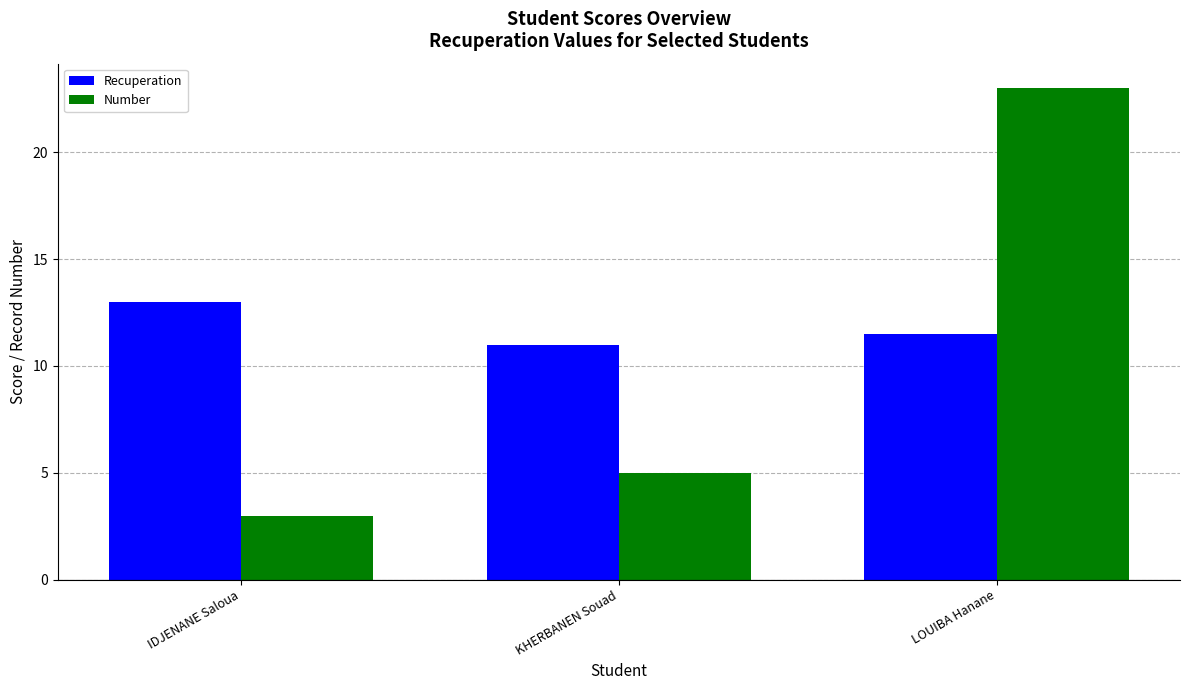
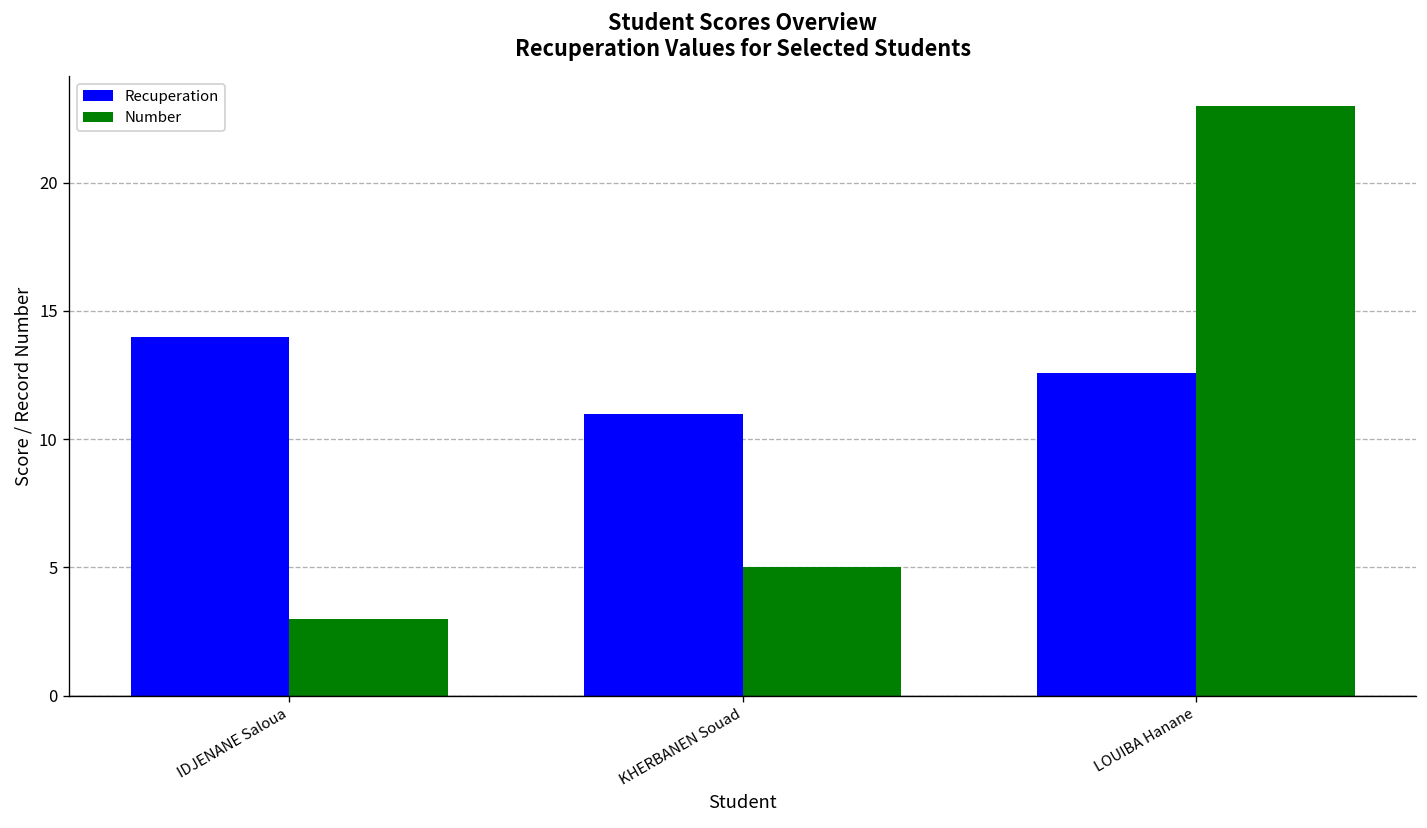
Recuperation, IDJENANE Saloua: 13 -> 14
Recuperation, LOUIBA Hanane: 11.5 -> 12.6
